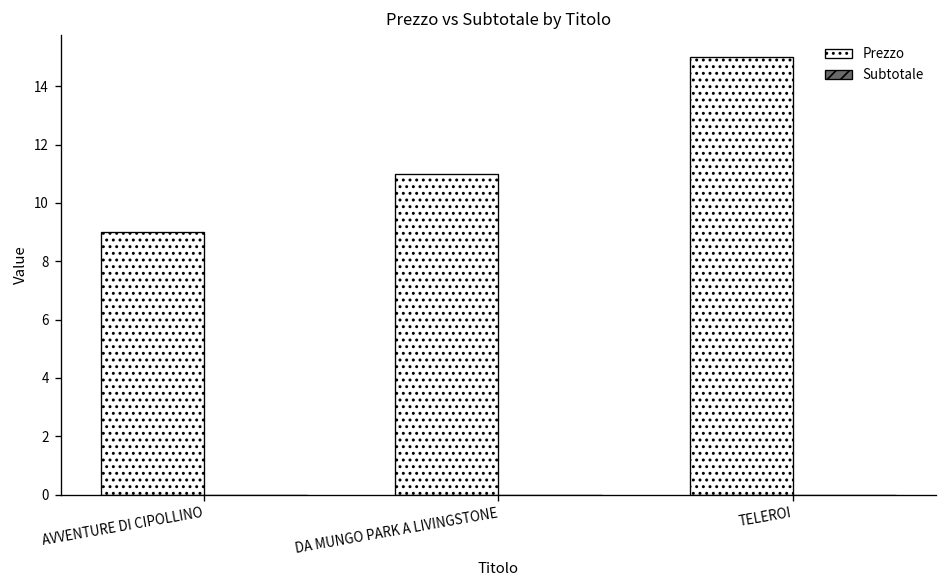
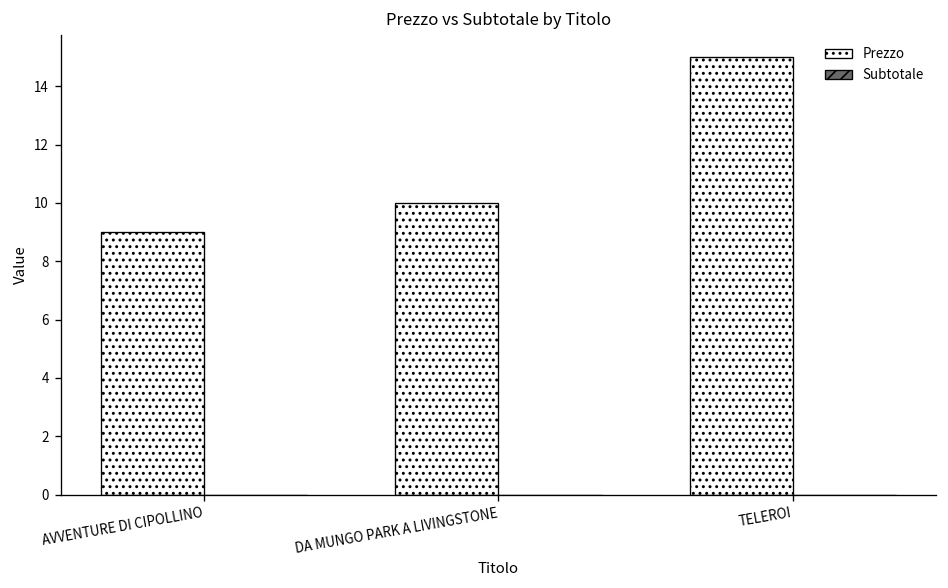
Prezzo, DA MUNGO PARK A LIVINGSTONE: 11 -> 10
